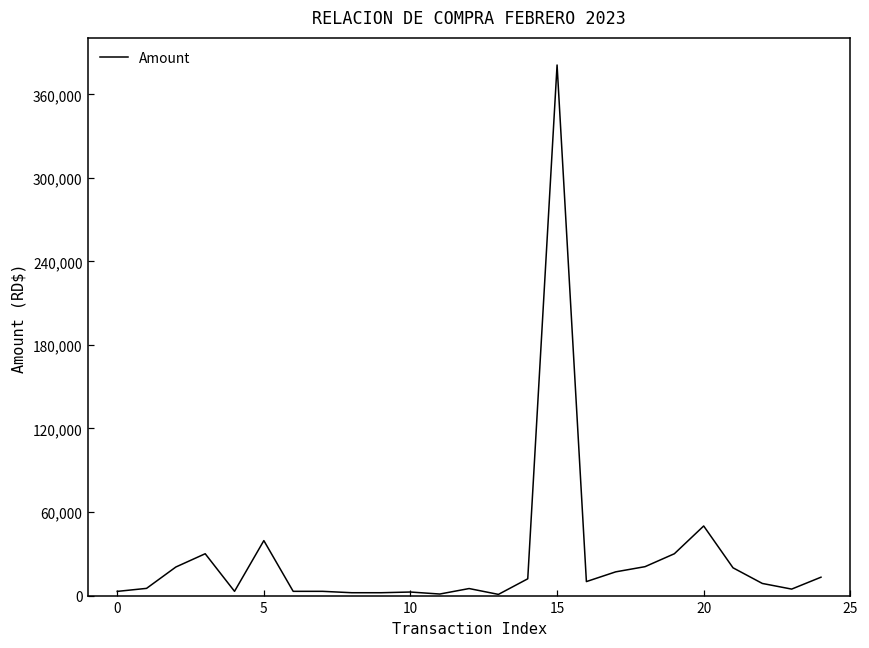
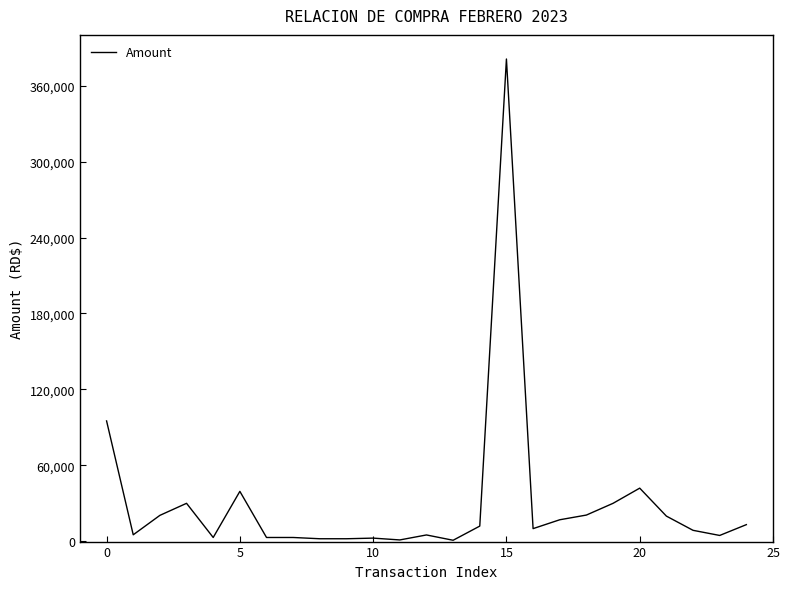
0: 3,000 -> 95,000
20: 50,000 -> 42,000
